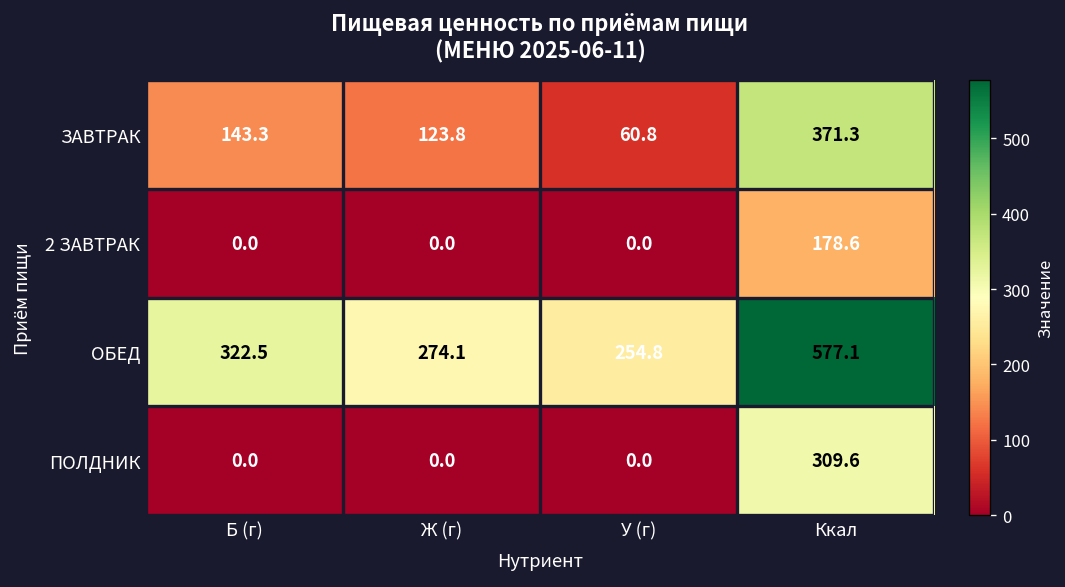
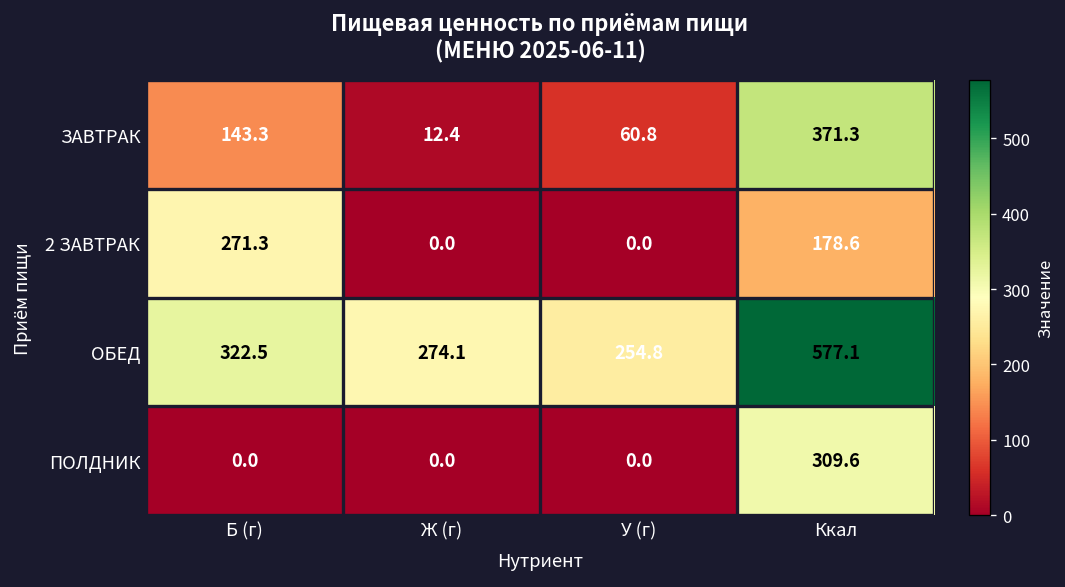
ЗАВТРАК, Ж (г): 123.8 -> 12.4
2 ЗАВТРАК, Б (г): 0.0 -> 271.3
